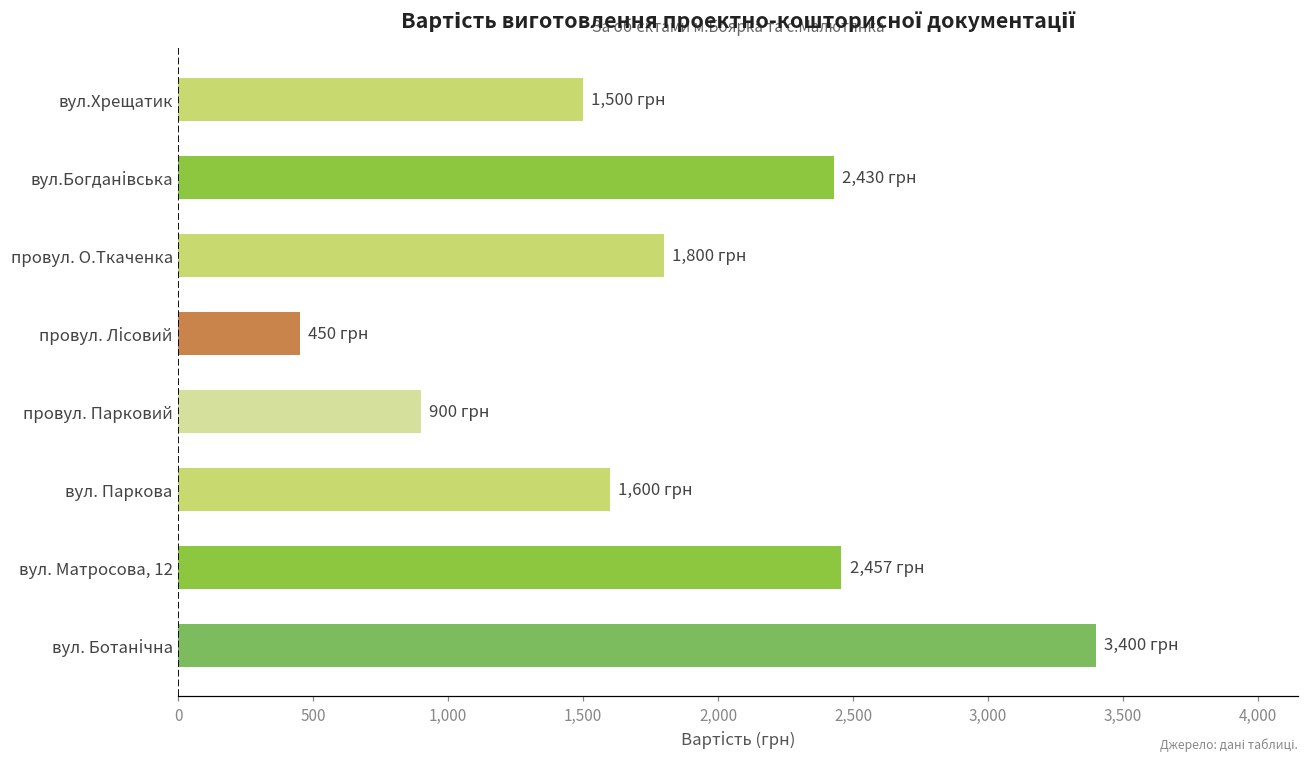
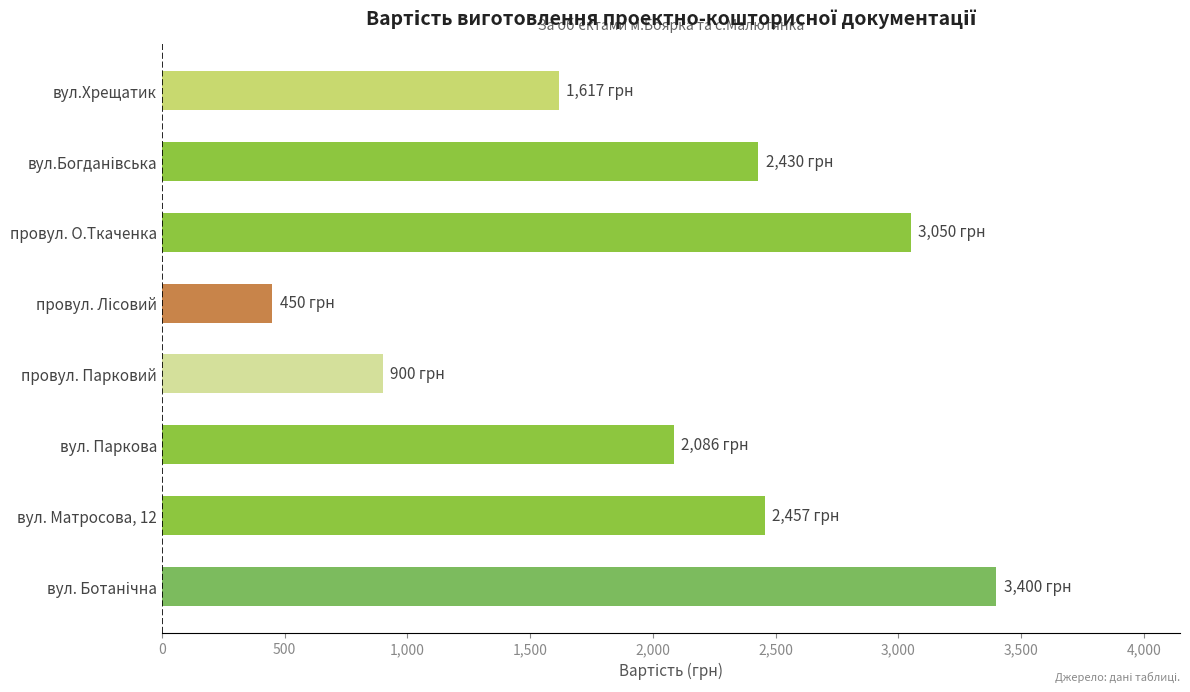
вул.Хрещатик: 1,500 -> 1,617
провул. О.Ткаченка: 1,800 -> 3,050
вул. Паркова: 1,600 -> 2,086
